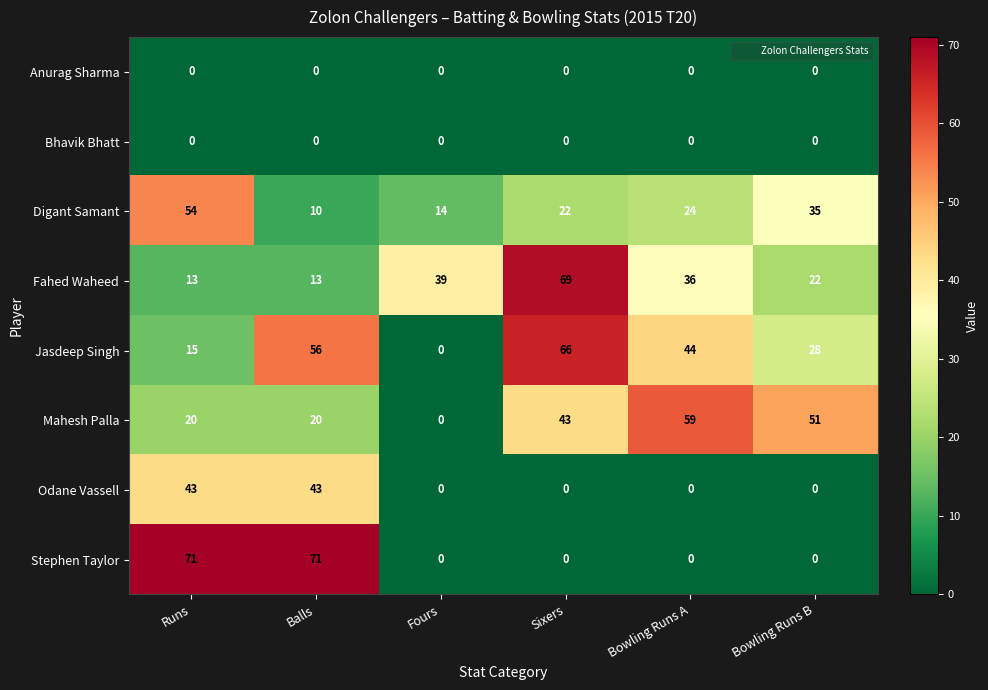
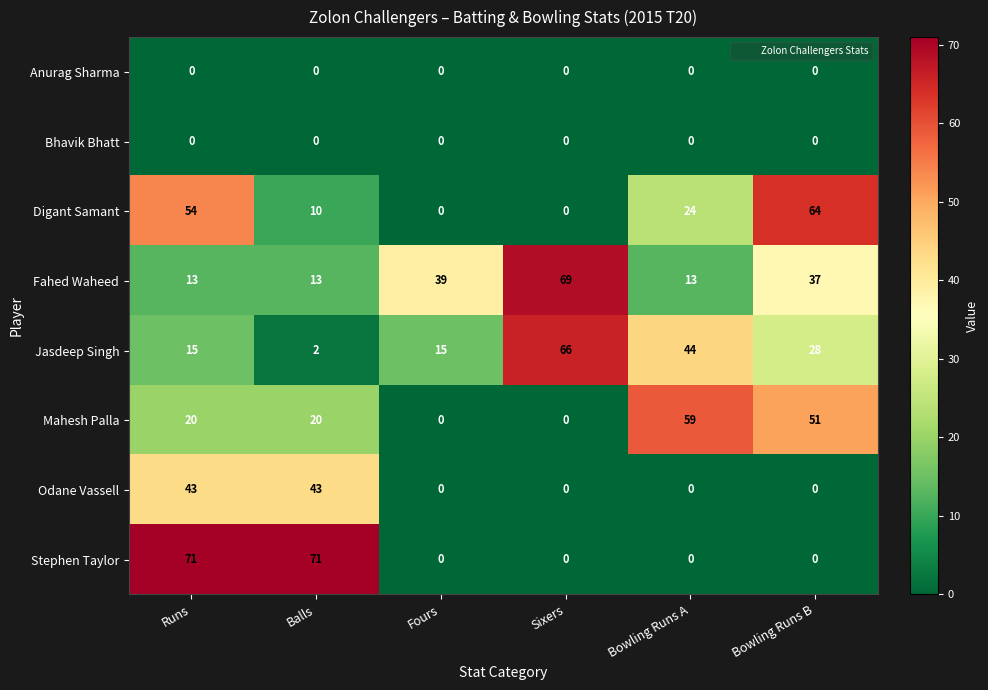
Digant Samant, Fours: 14 -> 0
Digant Samant, Sixers: 22 -> 0
Digant Samant, Bowling Runs B: 35 -> 64
Fahed Waheed, Bowling Runs A: 36 -> 13
Fahed Waheed, Bowling Runs B: 22 -> 37
Jasdeep Singh, Balls: 56 -> 2
Jasdeep Singh, Fours: 0 -> 15
Mahesh Palla, Sixers: 43 -> 0
